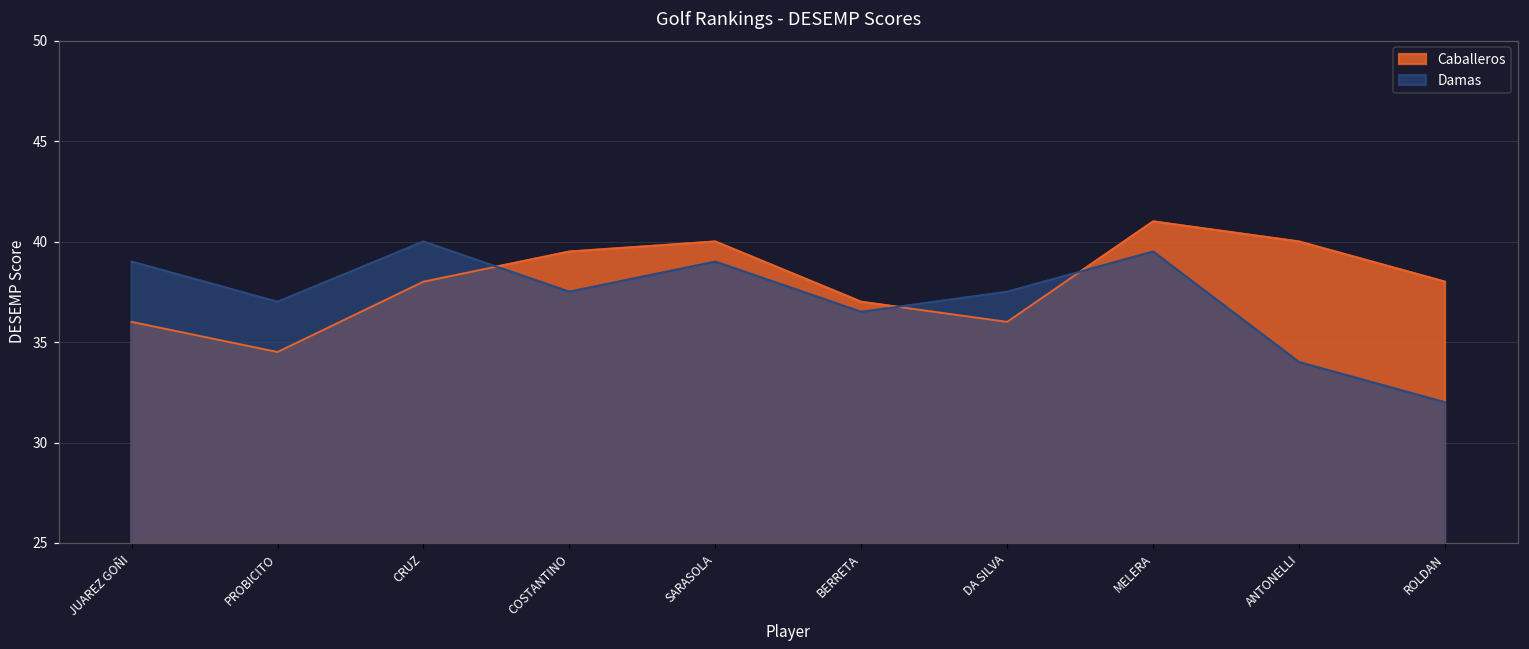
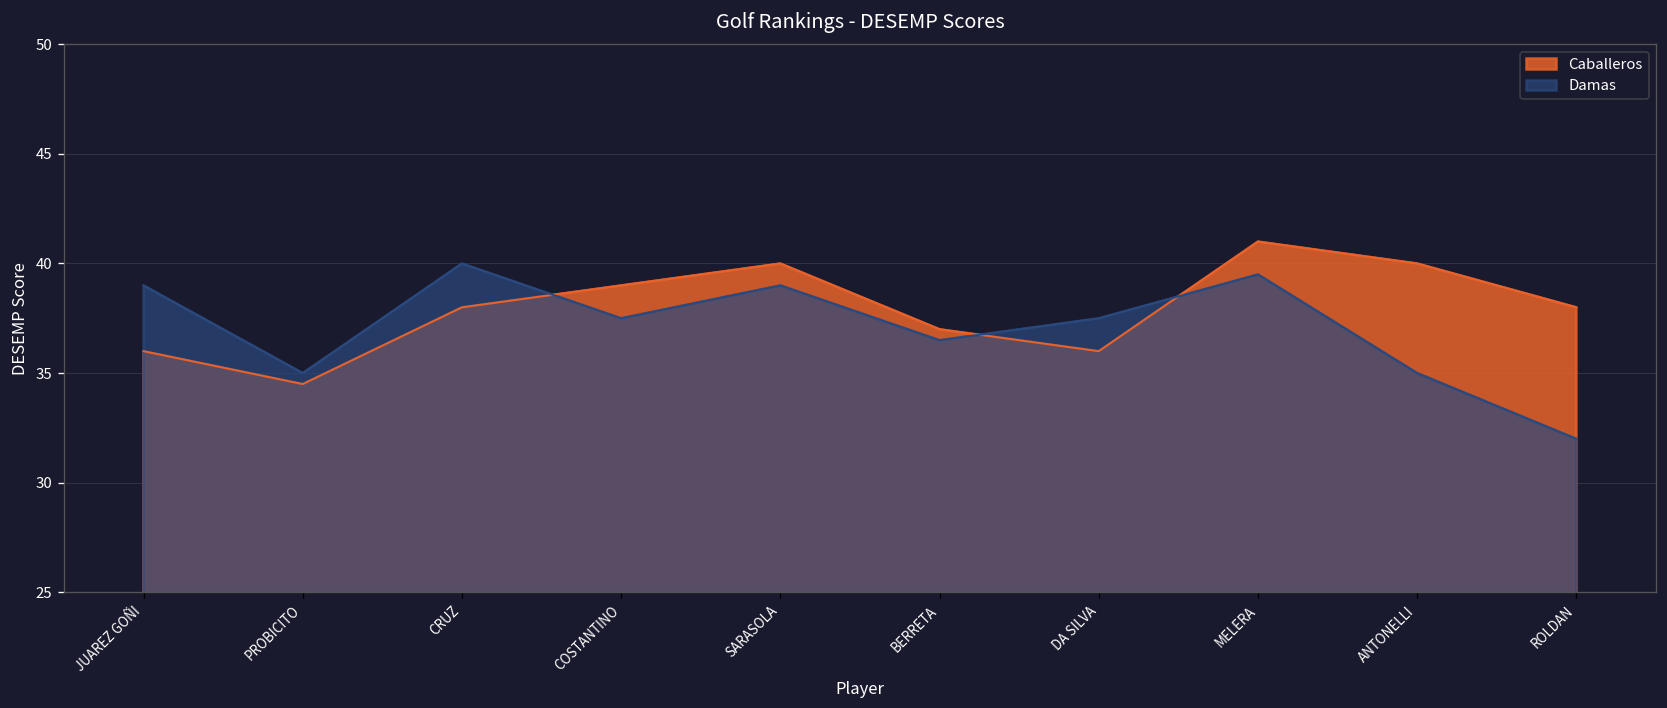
Damas, PROBICITO: 37 -> 35
Caballeros, COSTANTINO: 39.5 -> 39.0
Damas, ANTONELLI: 34 -> 35
